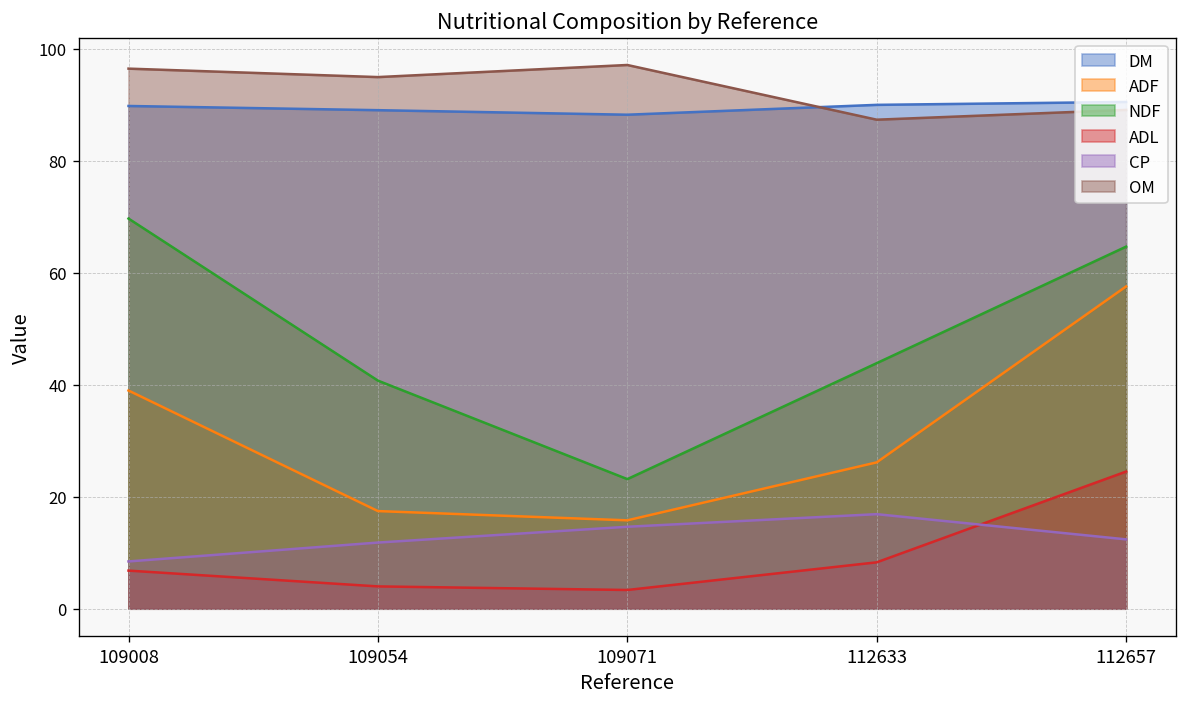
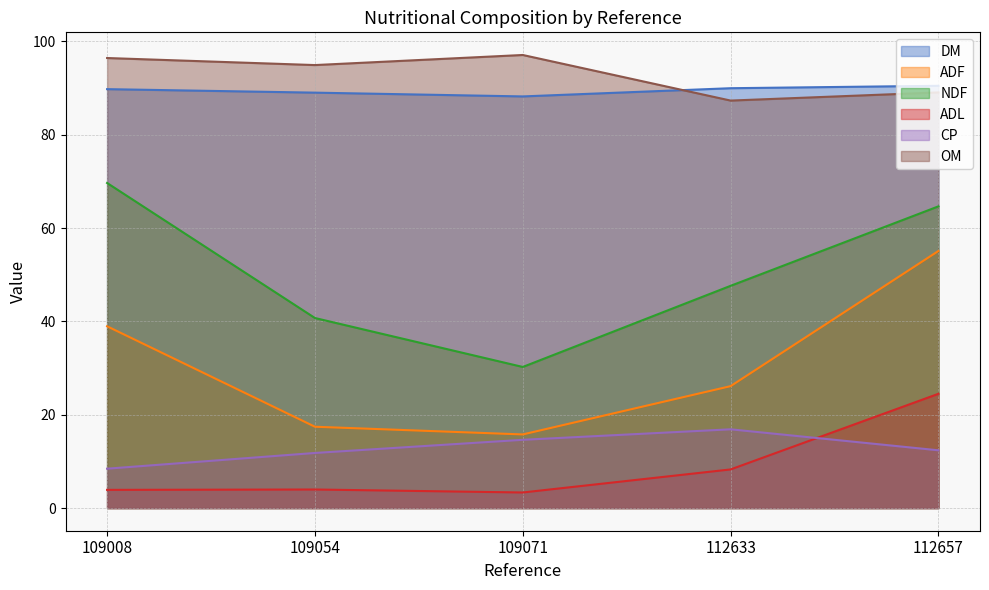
ADL, 109008: 7 -> 4
NDF, 109071: 23 -> 30
NDF, 112633: 44 -> 48
ADF, 112657: 58 -> 55
